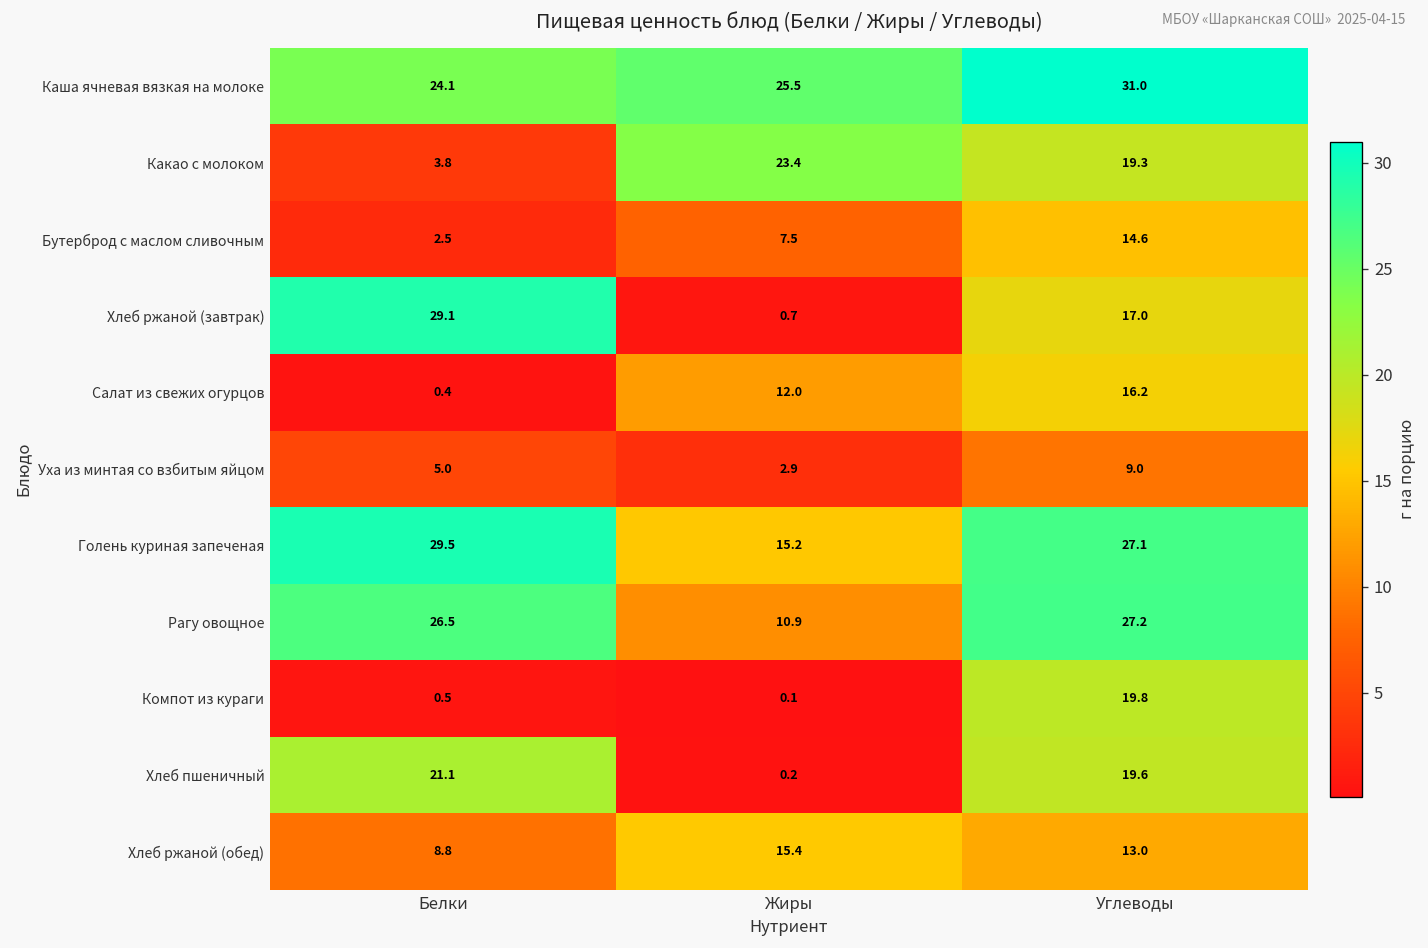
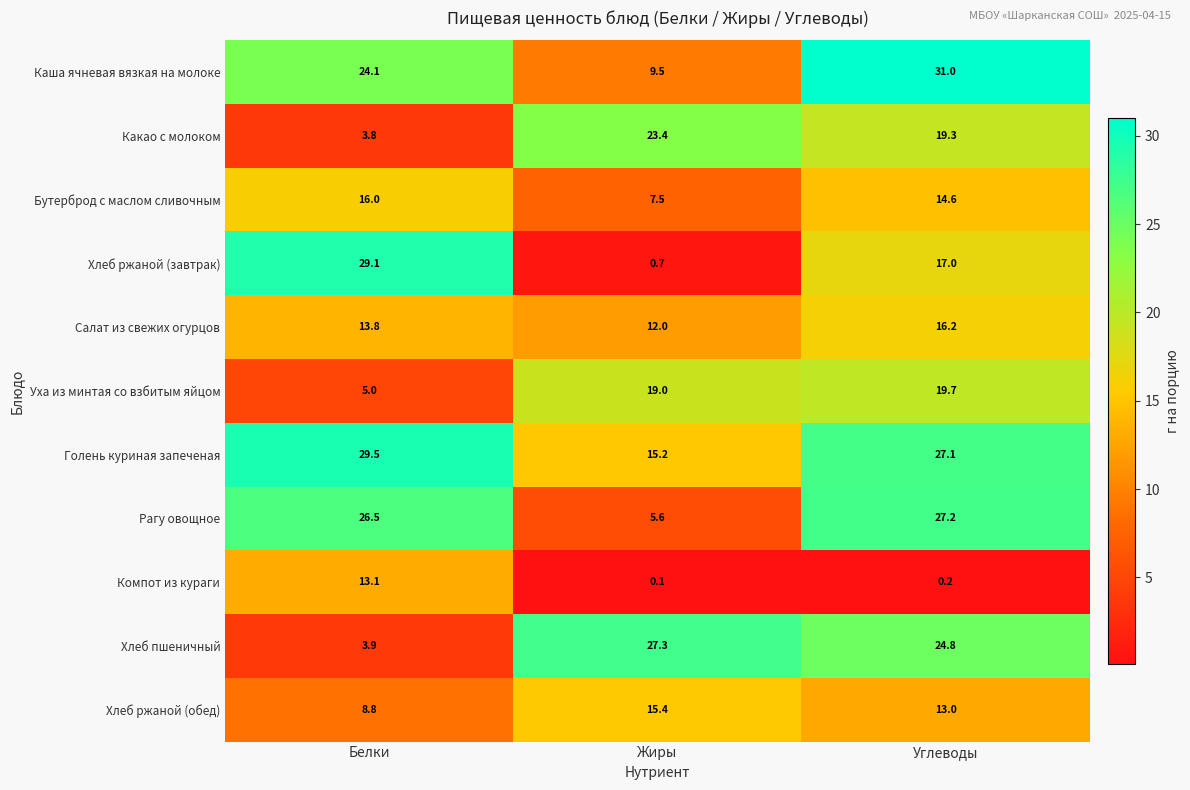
Каша ячневая вязкая на молоке, Жиры: 25.5 -> 9.5
Бутерброд с маслом сливочным, Белки: 2.5 -> 16.0
Салат из свежих огурцов, Белки: 0.4 -> 13.8
Уха из минтая со взбитым яйцом, Жиры: 2.9 -> 19.0
Уха из минтая со взбитым яйцом, Углеводы: 9.0 -> 19.7
Рагу овощное, Жиры: 10.9 -> 5.6
Компот из кураги, Белки: 0.5 -> 13.1
Компот из кураги, Углеводы: 19.8 -> 0.2
Хлеб пшеничный, Белки: 21.1 -> 3.9
Хлеб пшеничный, Жиры: 0.2 -> 27.3
Хлеб пшеничный, Углеводы: 19.6 -> 24.8
